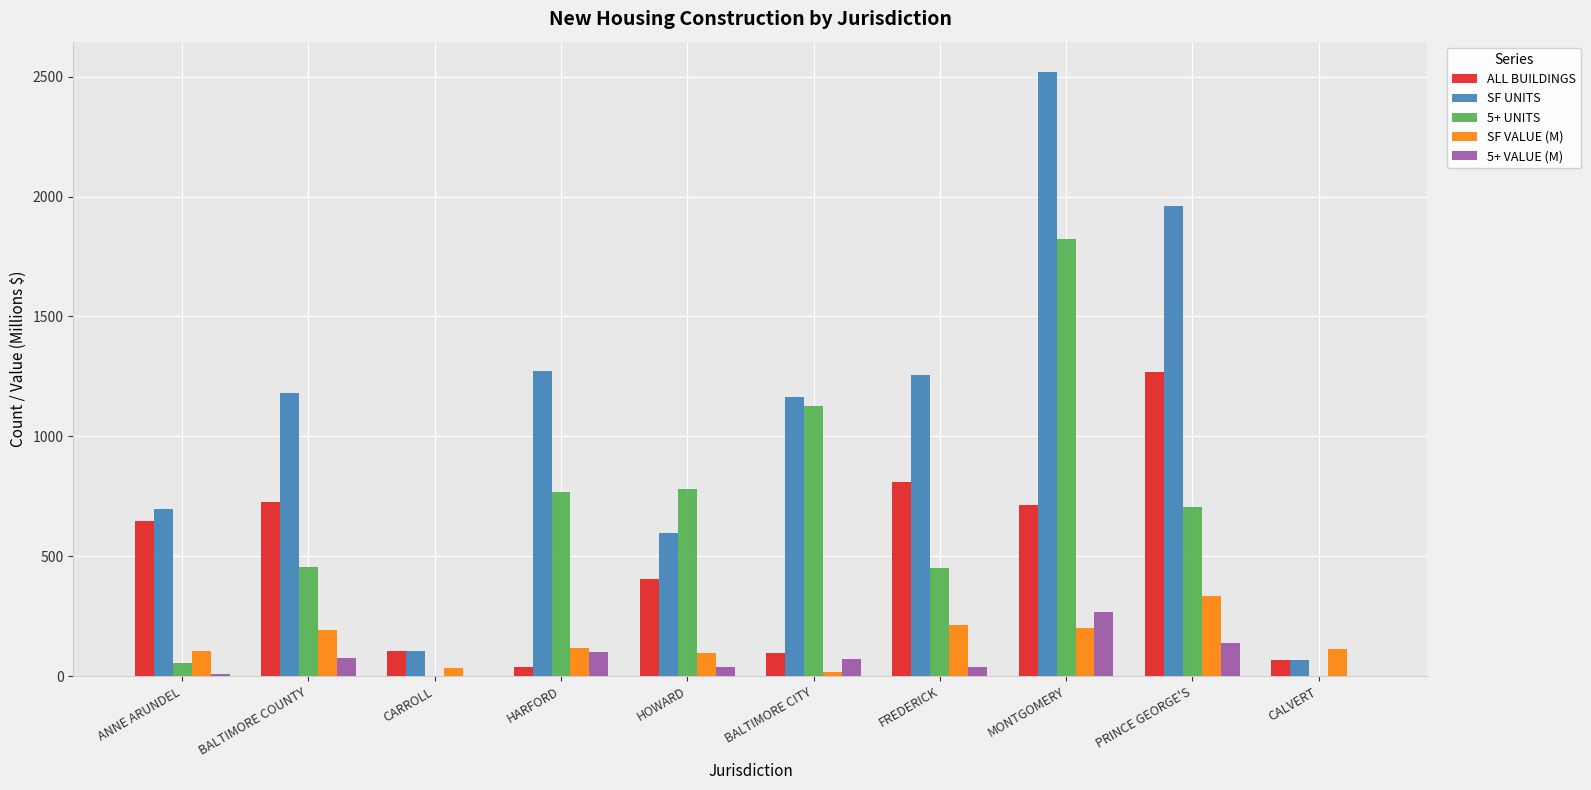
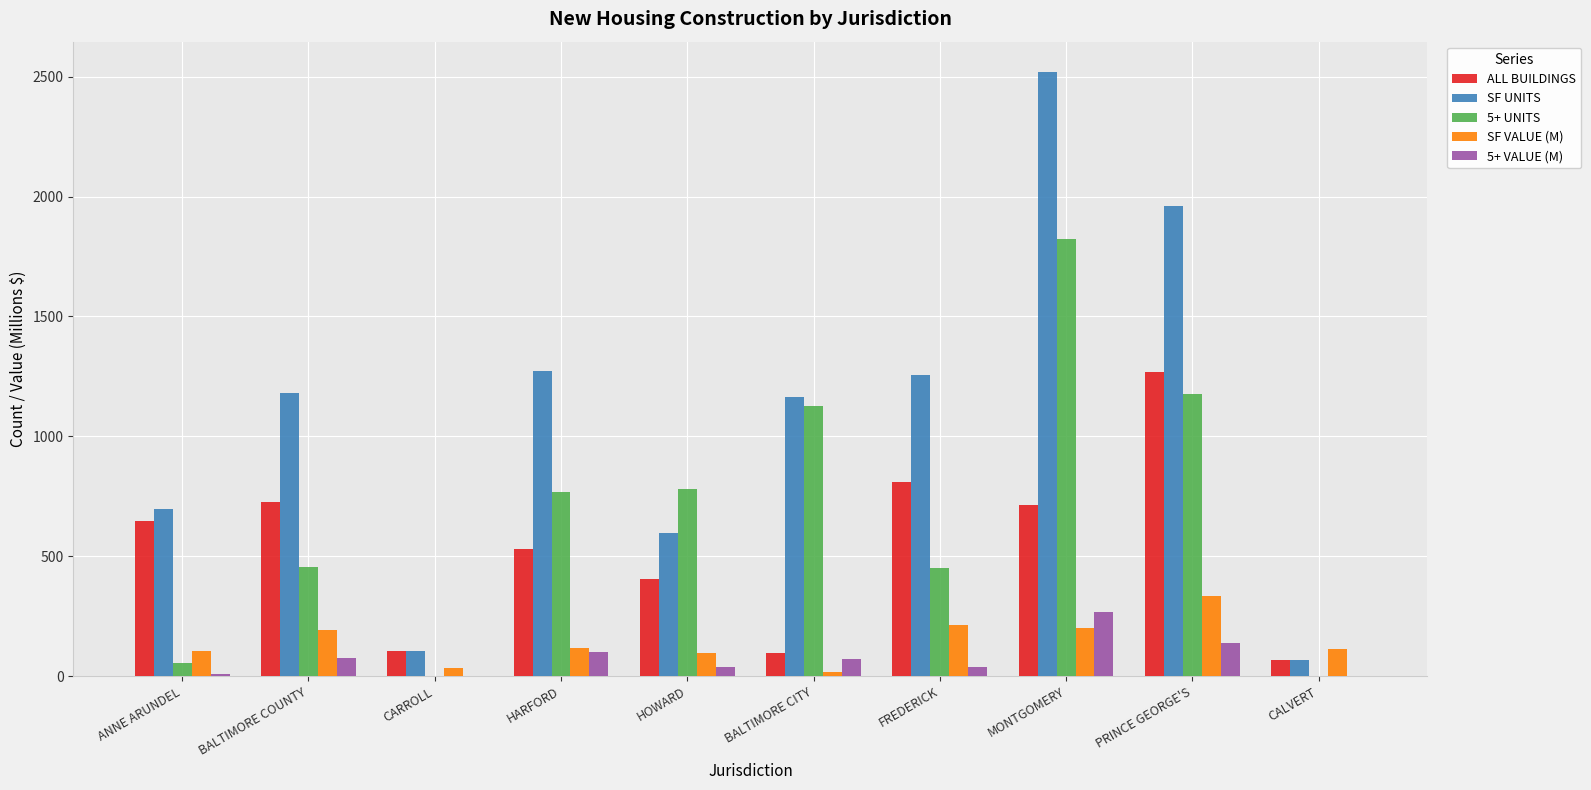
ALL BUILDINGS, HARFORD: 40 -> 530
5+ UNITS, PRINCE GEORGE'S: 700 -> 1180
